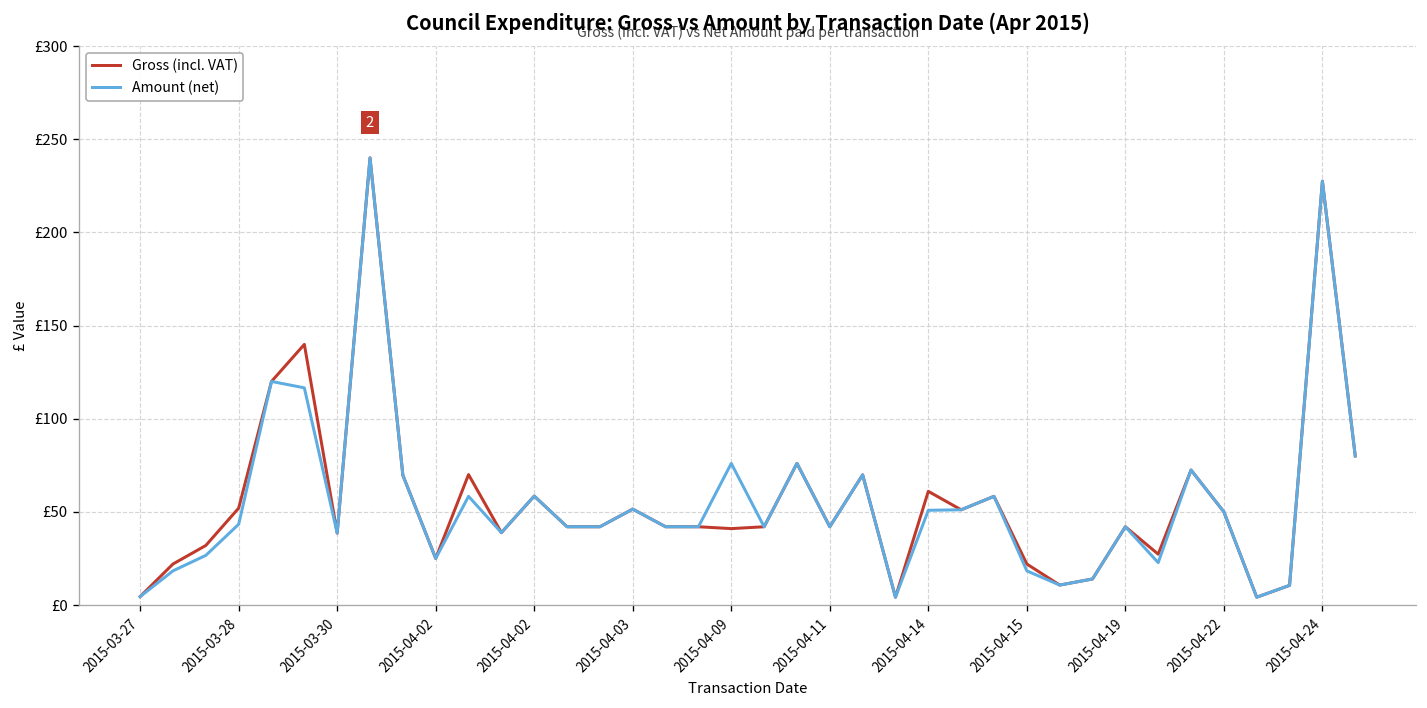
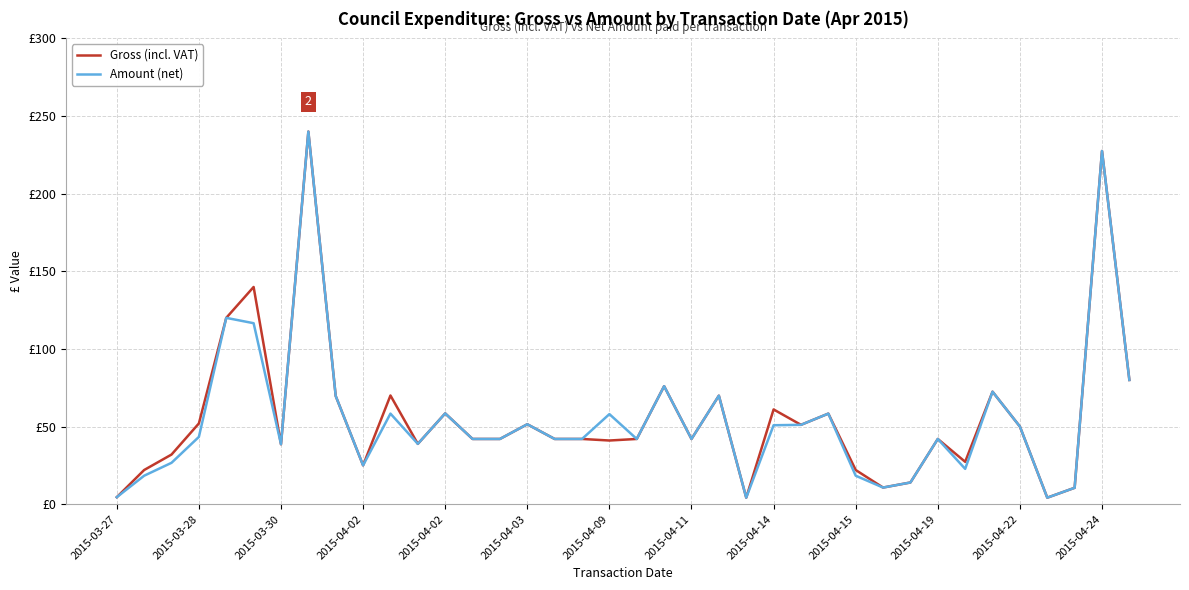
Amount (net), 2015-04-09: £76 -> £58
